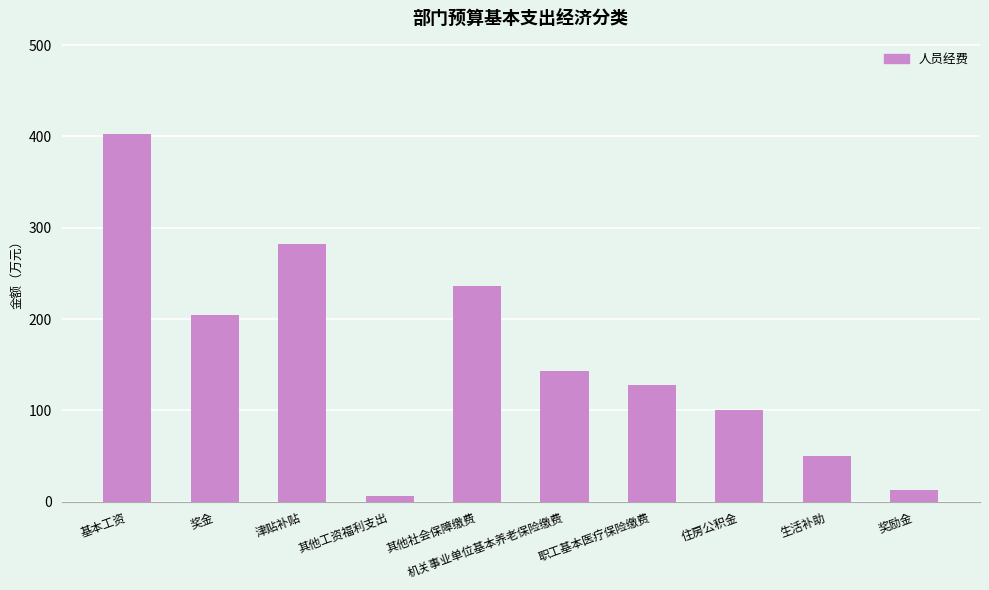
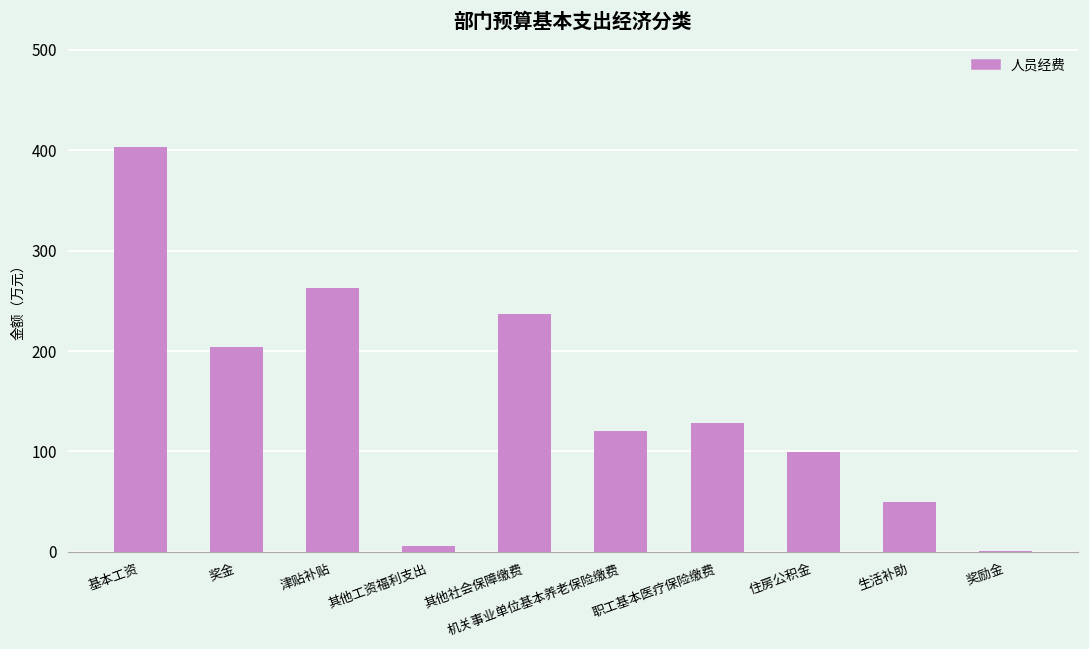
津贴补贴: 280 -> 260
机关事业单位基本养老保险缴费: 140 -> 120
奖励金: 10 -> 0
